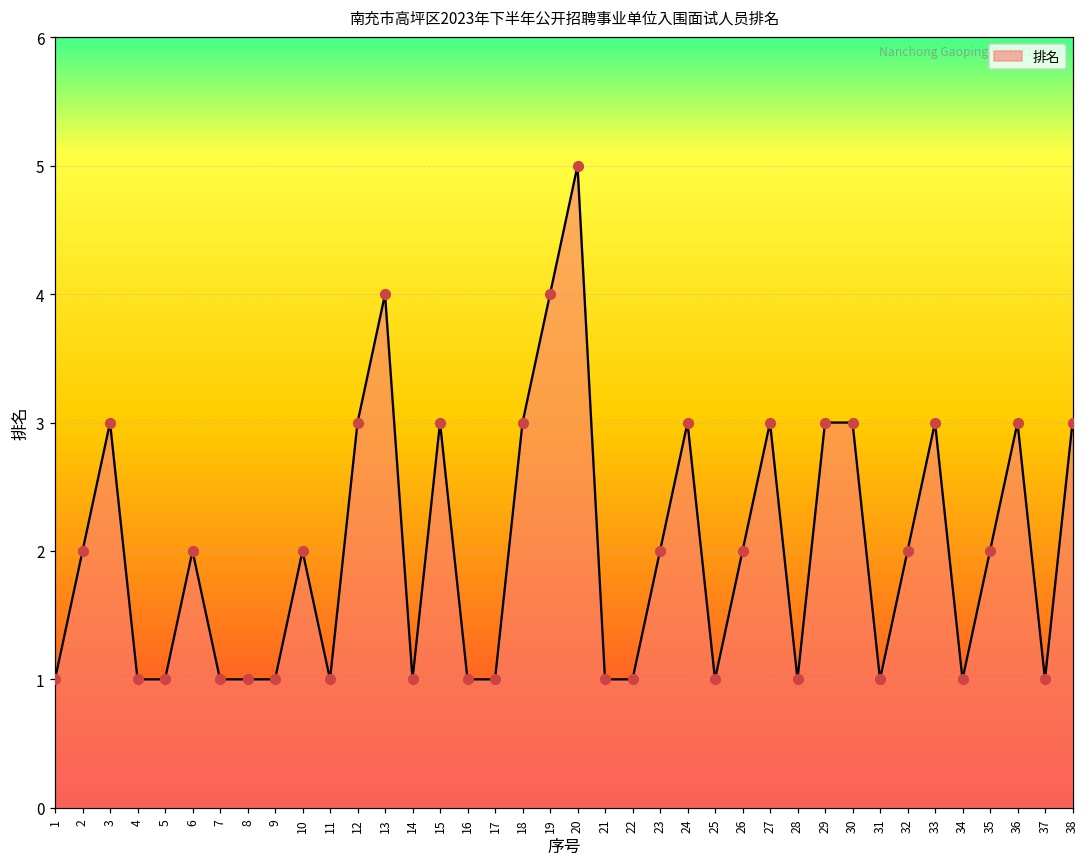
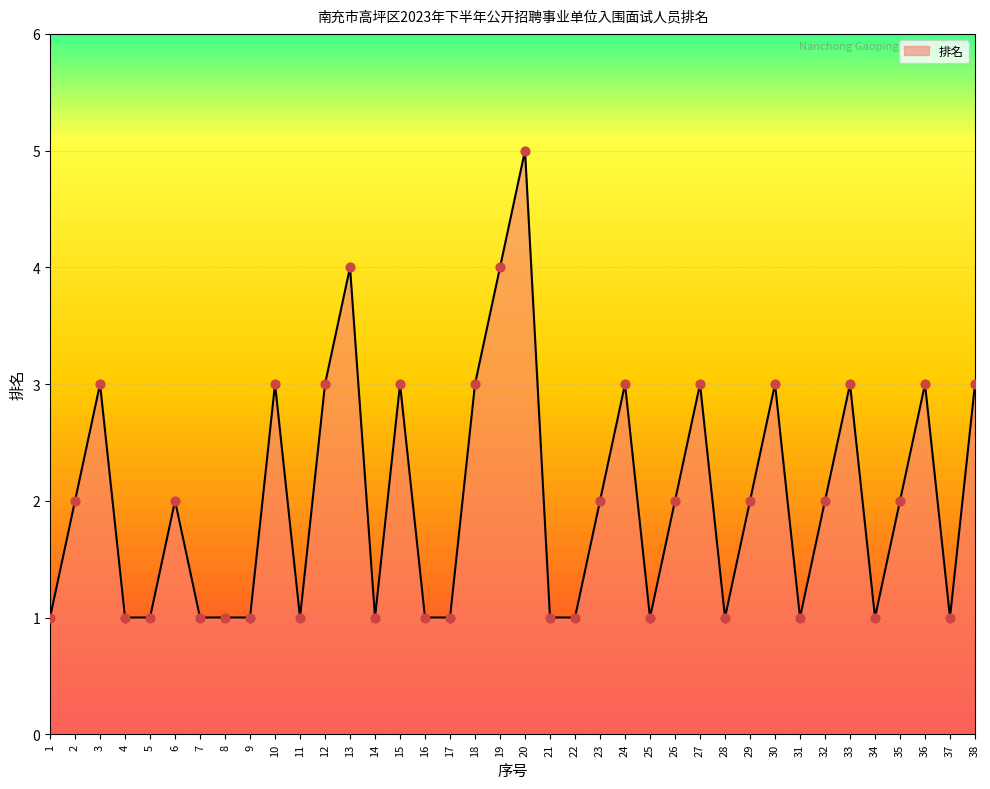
10: 2 -> 3
29: 3 -> 2
